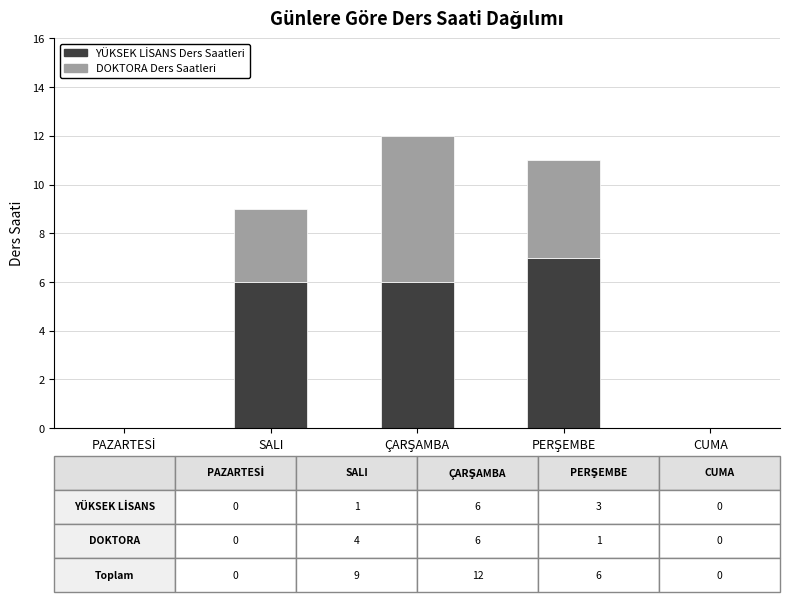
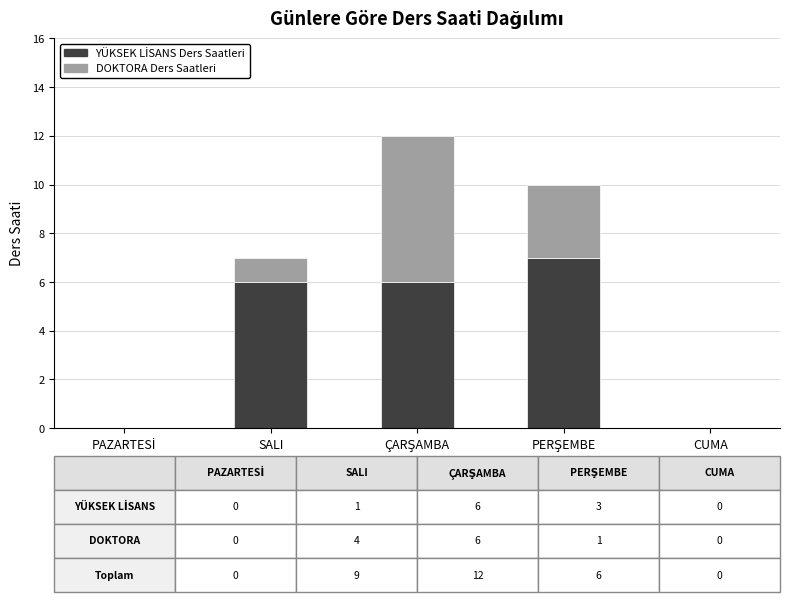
DOKTORA Ders Saatleri, SALI: 3 -> 1
DOKTORA Ders Saatleri, PERŞEMBE: 4 -> 3
